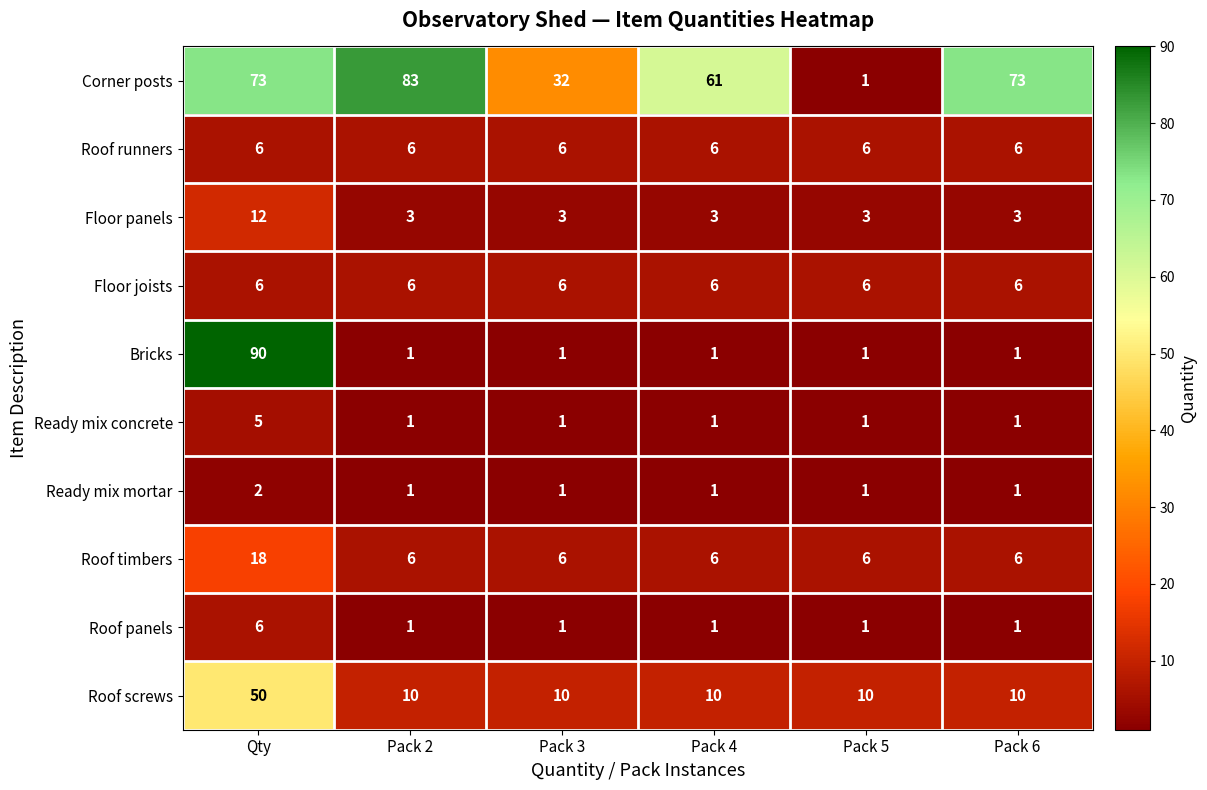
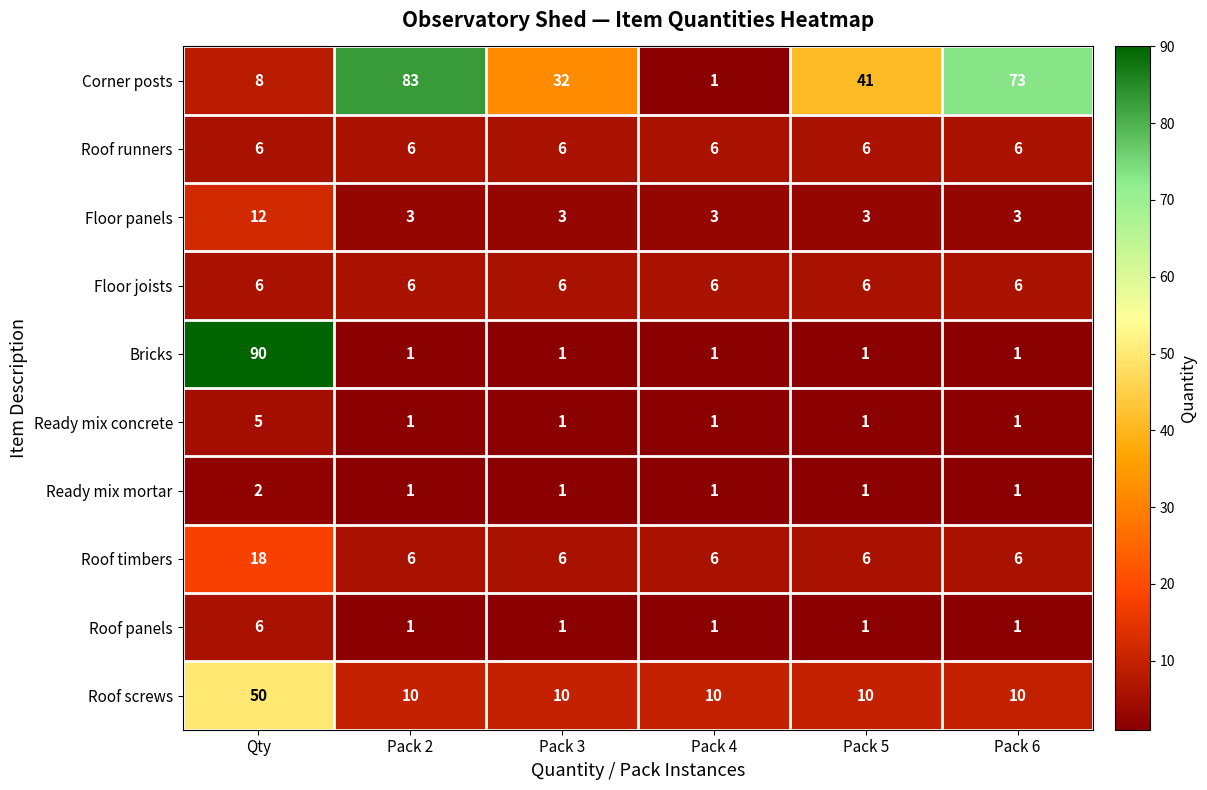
Corner posts, Qty: 73 -> 8
Corner posts, Pack 4: 61 -> 1
Corner posts, Pack 5: 1 -> 41
